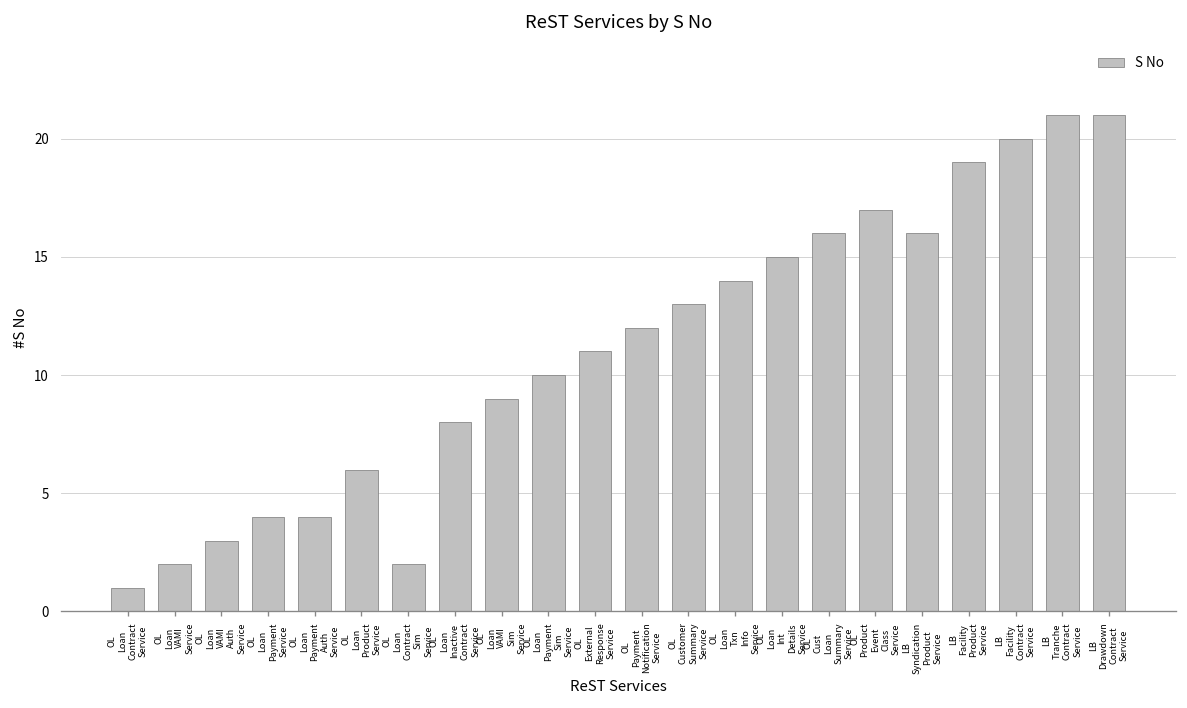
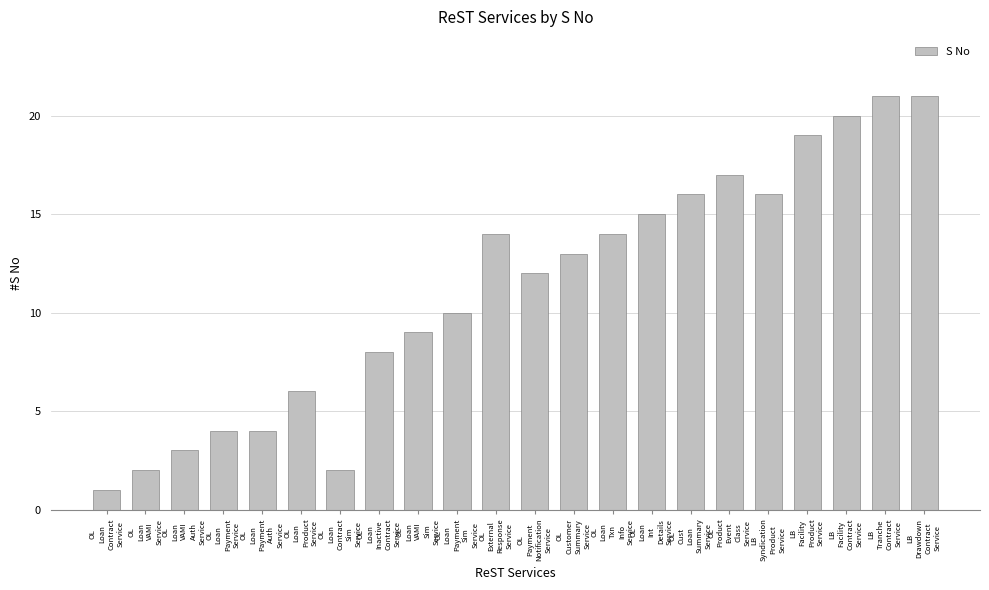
OL External Response Service: 11 -> 14
